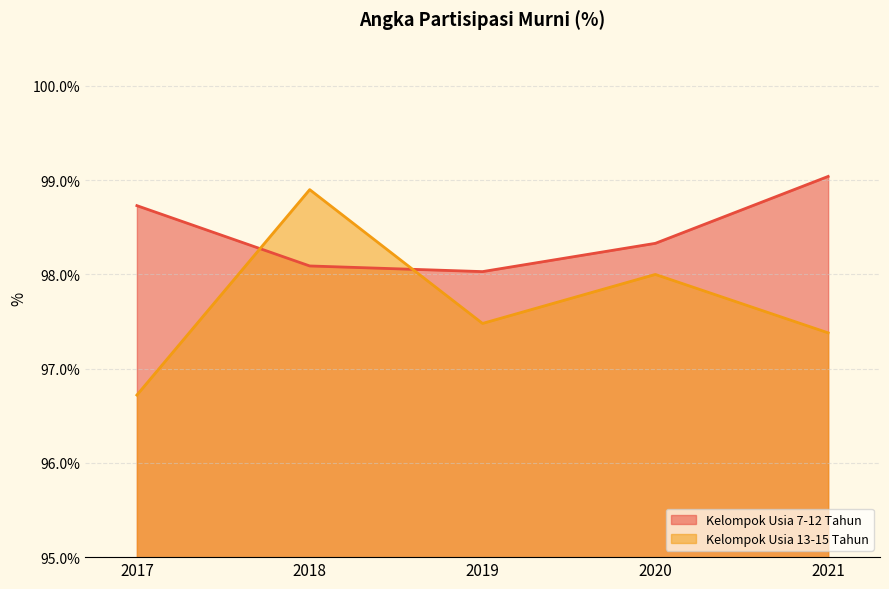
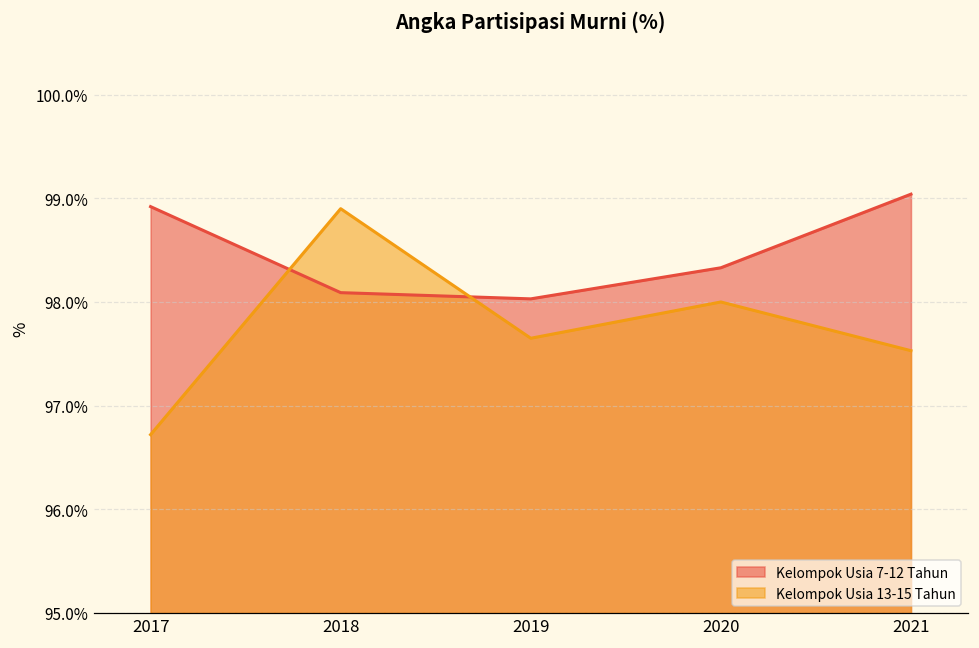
Kelompok Usia 7-12 Tahun, 2017: 98.7% -> 98.9%
Kelompok Usia 13-15 Tahun, 2019: 97.5% -> 97.7%
Kelompok Usia 13-15 Tahun, 2021: 97.4% -> 97.5%
